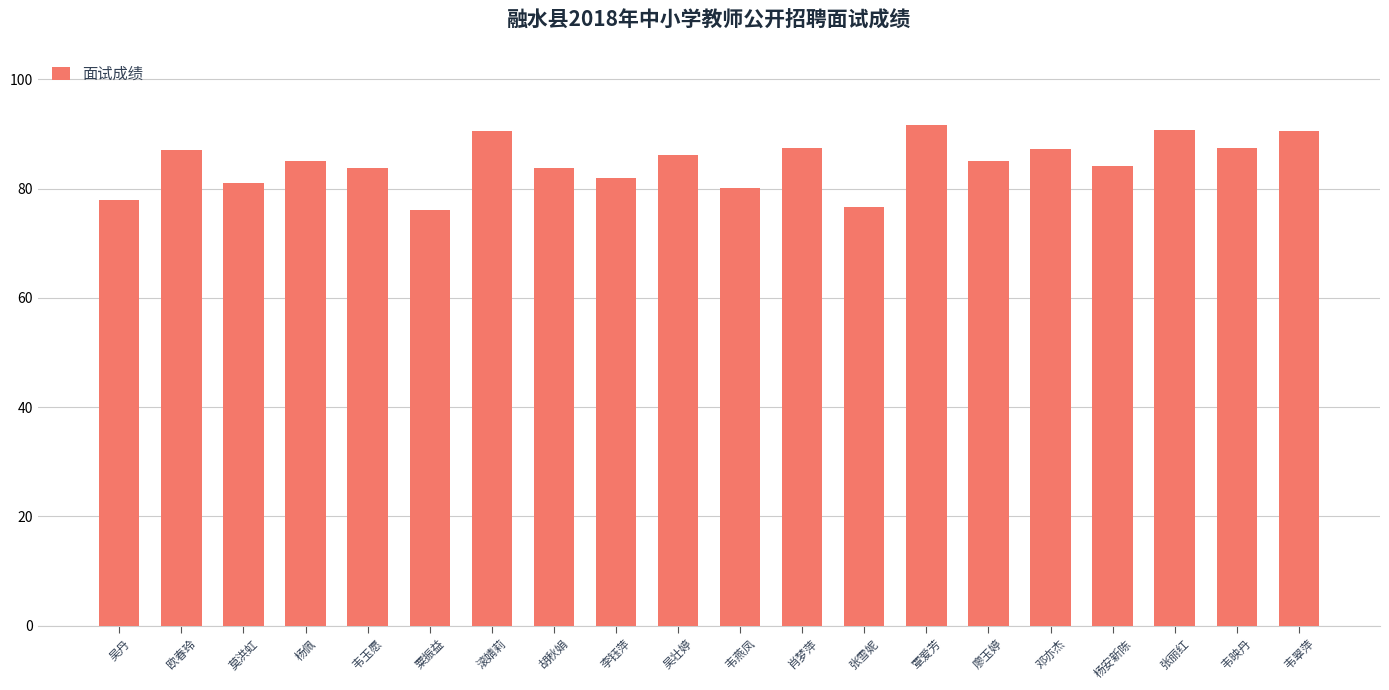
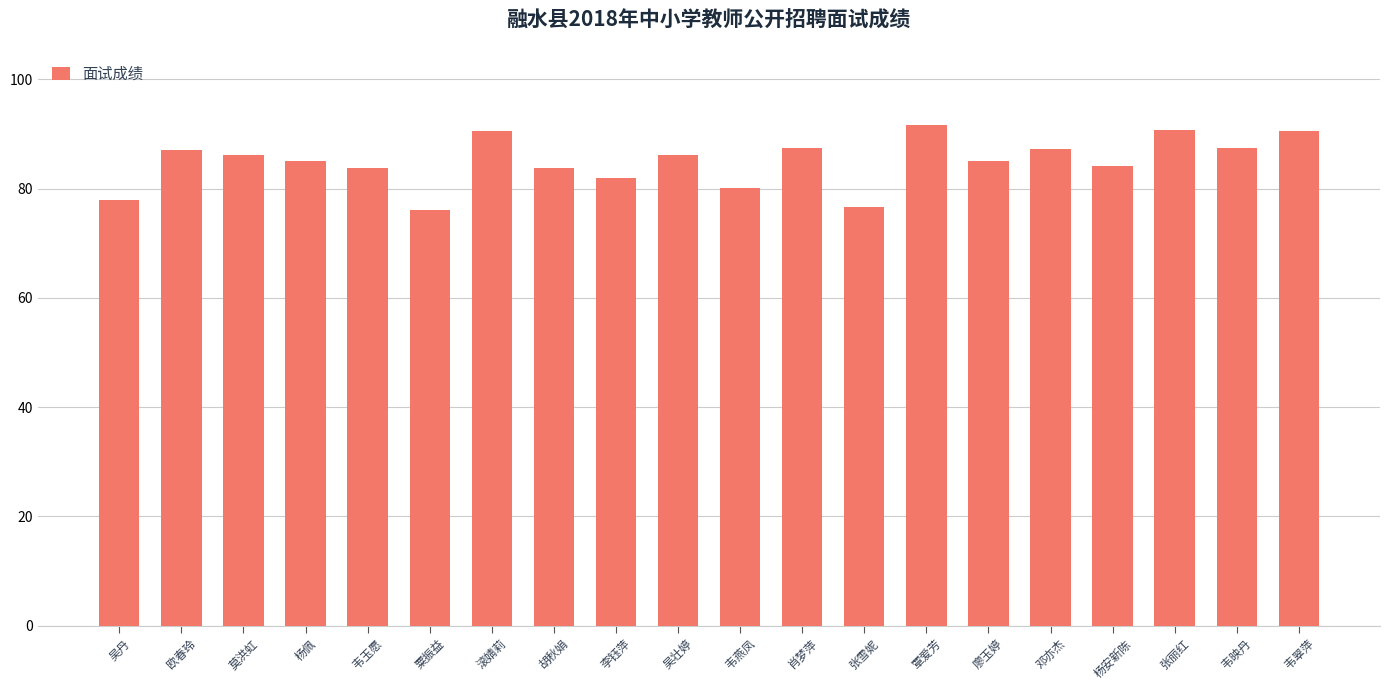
莫洪虹: 81 -> 86
